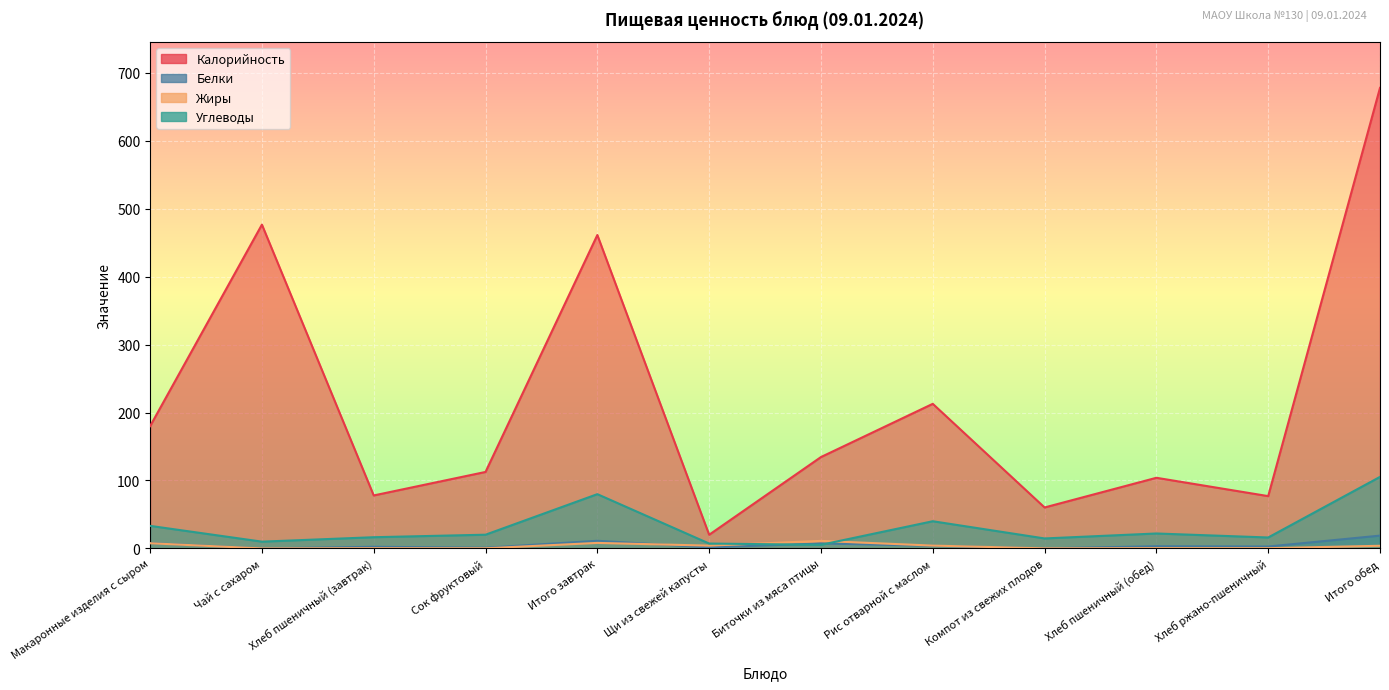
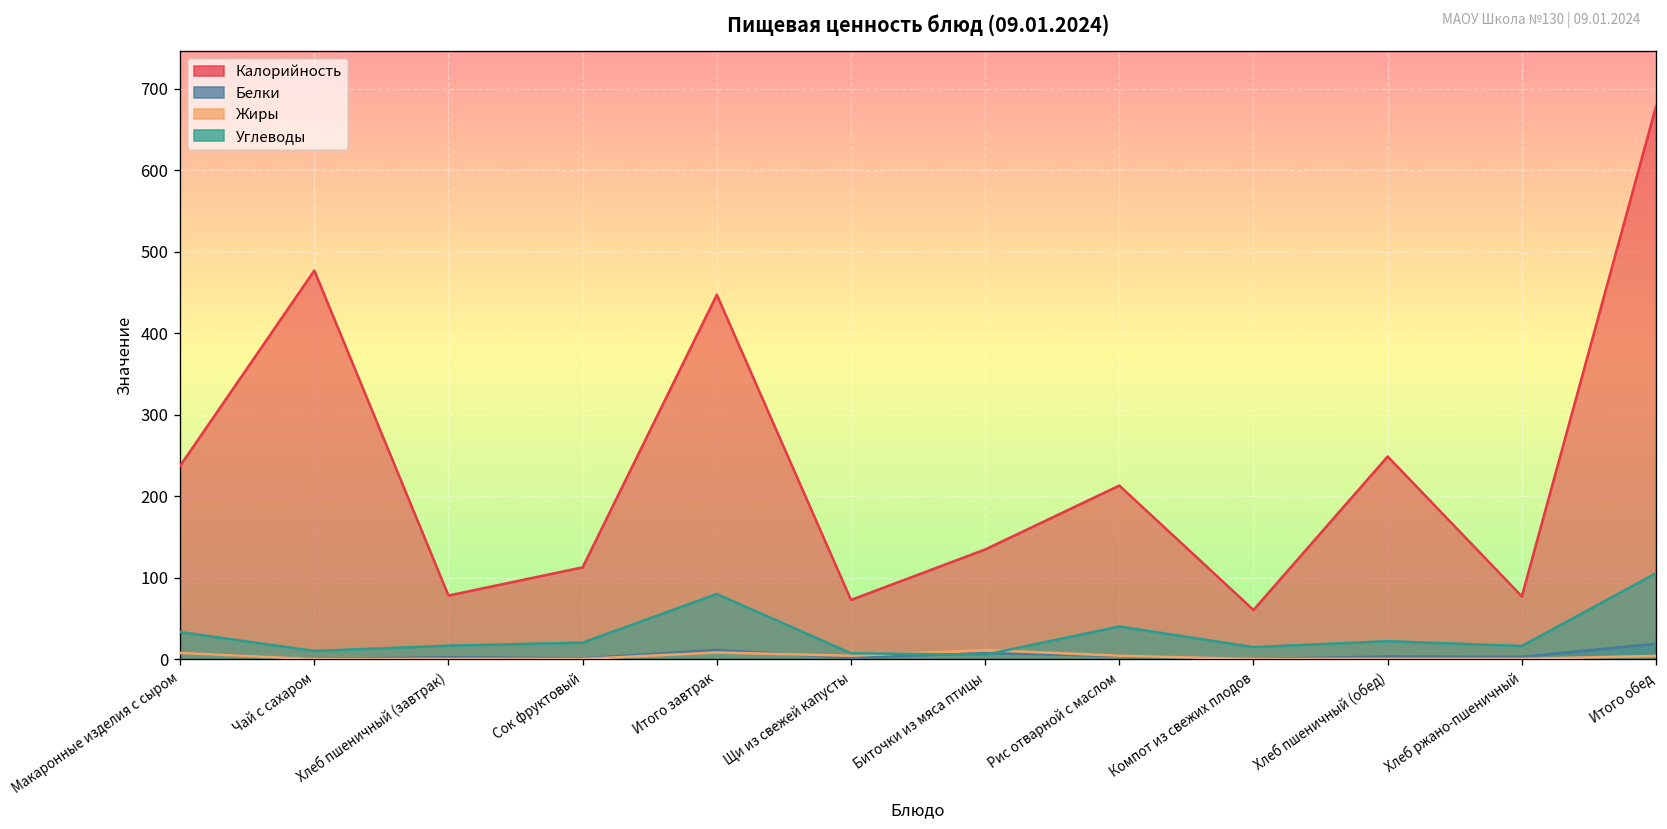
Калорийность, Макаронные изделия с сыром: 180 -> 240
Калорийность, Итого завтрак: 460 -> 450
Калорийность, Щи из свежей капусты: 20 -> 70
Калорийность, Хлеб пшеничный (обед): 100 -> 250
